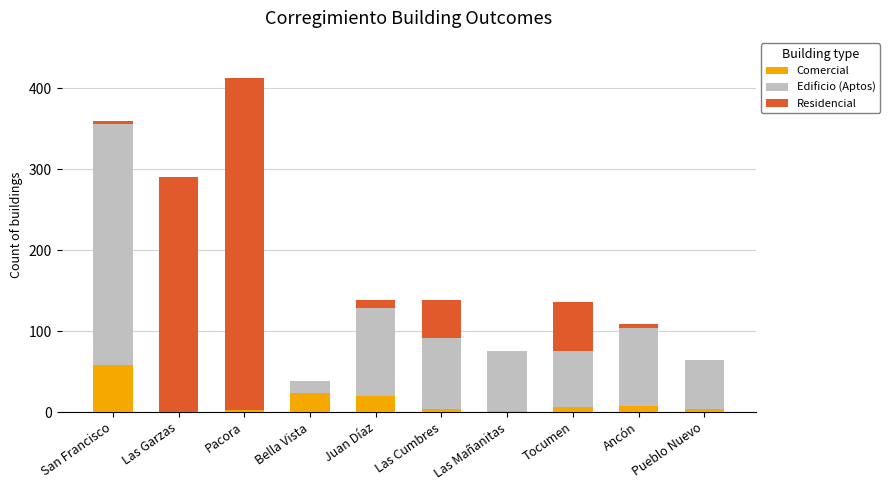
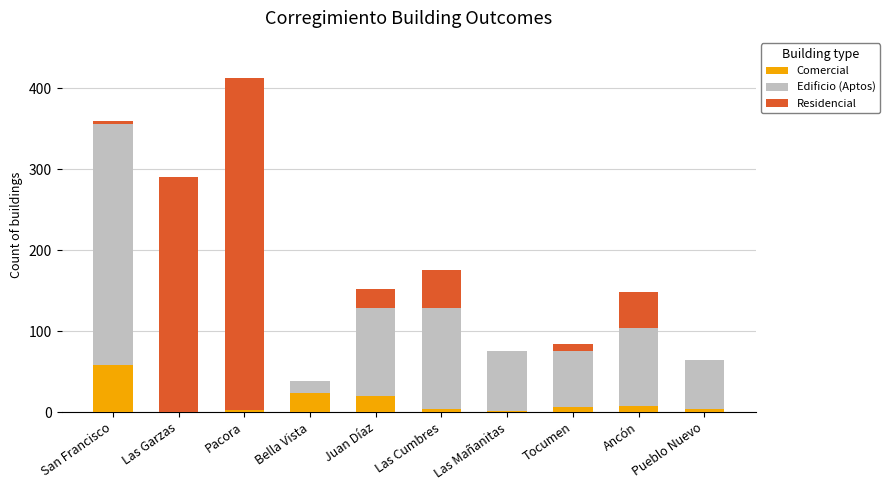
Residencial, Juan Díaz: 10 -> 20
Edificio (Aptos), Las Cumbres: 90 -> 130
Residencial, Tocumen: 60 -> 10
Residencial, Ancón: 10 -> 50
